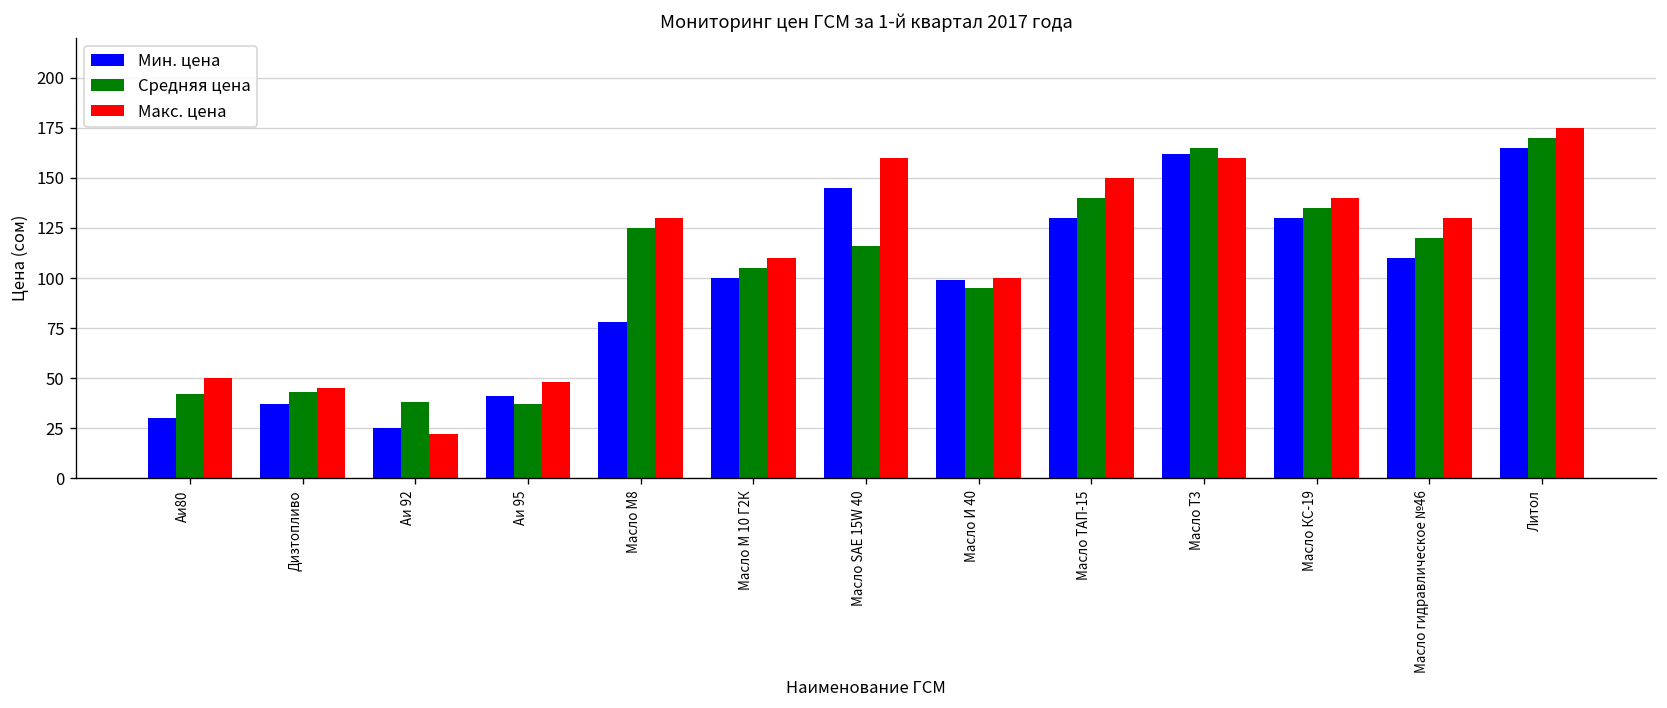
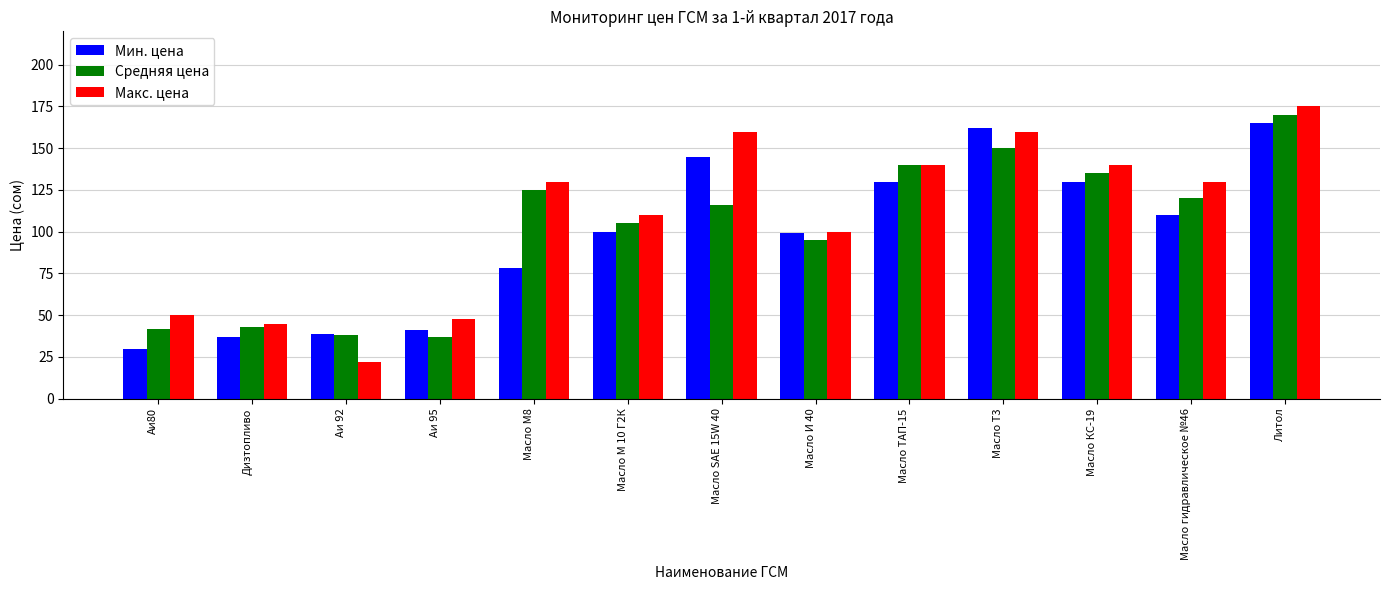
Мин. цена, Аи 92: 25 -> 39
Макс. цена, Масло ТАП-15: 150 -> 140
Средняя цена, Масло Т3: 165 -> 150
